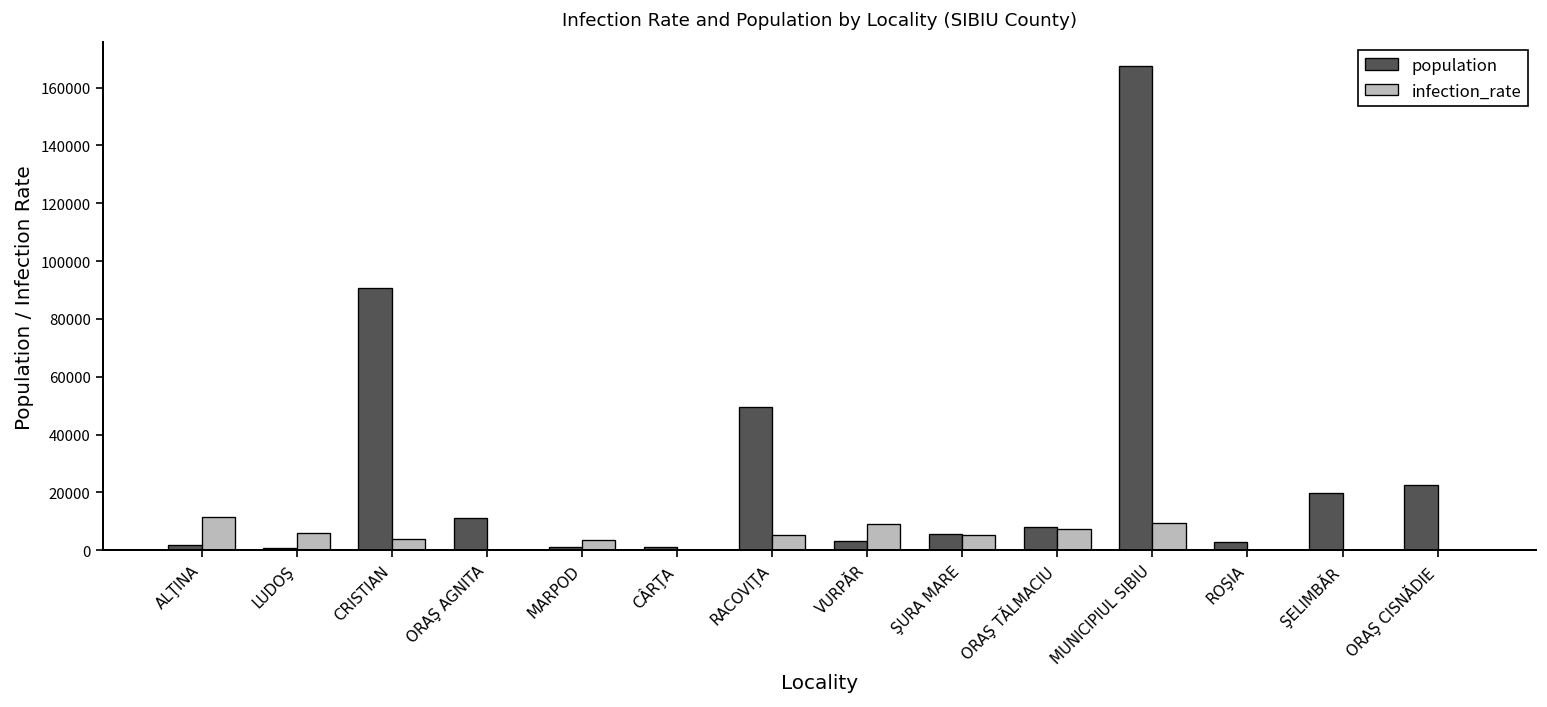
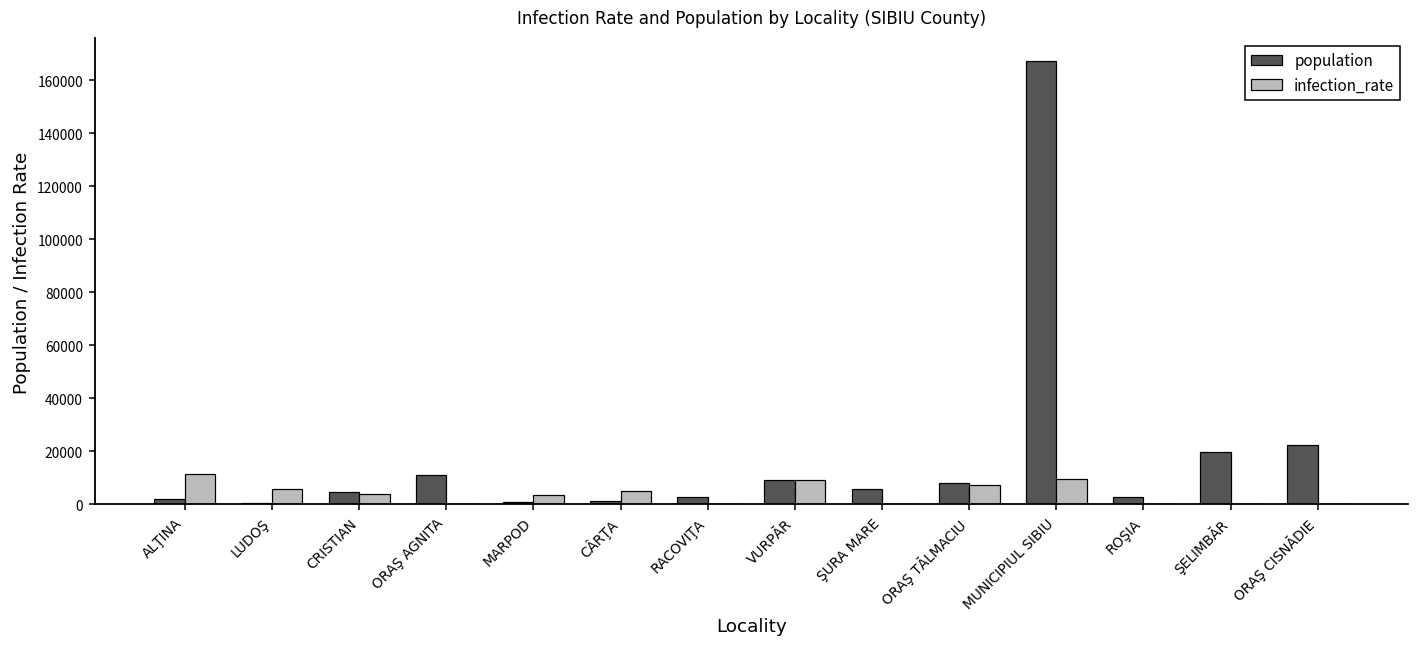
population, CRISTIAN: 91000 -> 5000
infection_rate, CÂRŢA: 0 -> 5000
population, RACOVIŢA: 50000 -> 3000
infection_rate, RACOVIŢA: 5000 -> 0
population, VURPĂR: 3000 -> 9000
infection_rate, ŞURA MARE: 5000 -> 0
